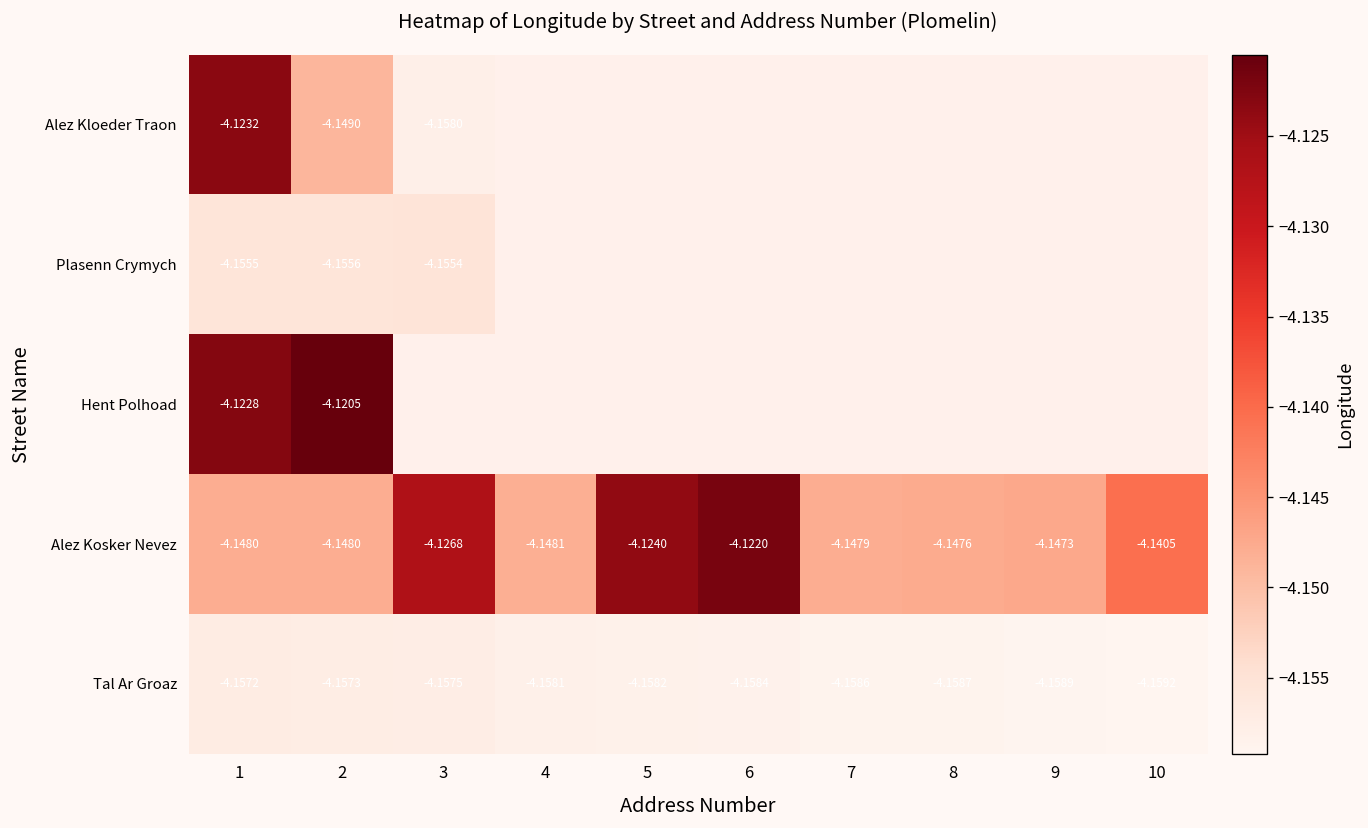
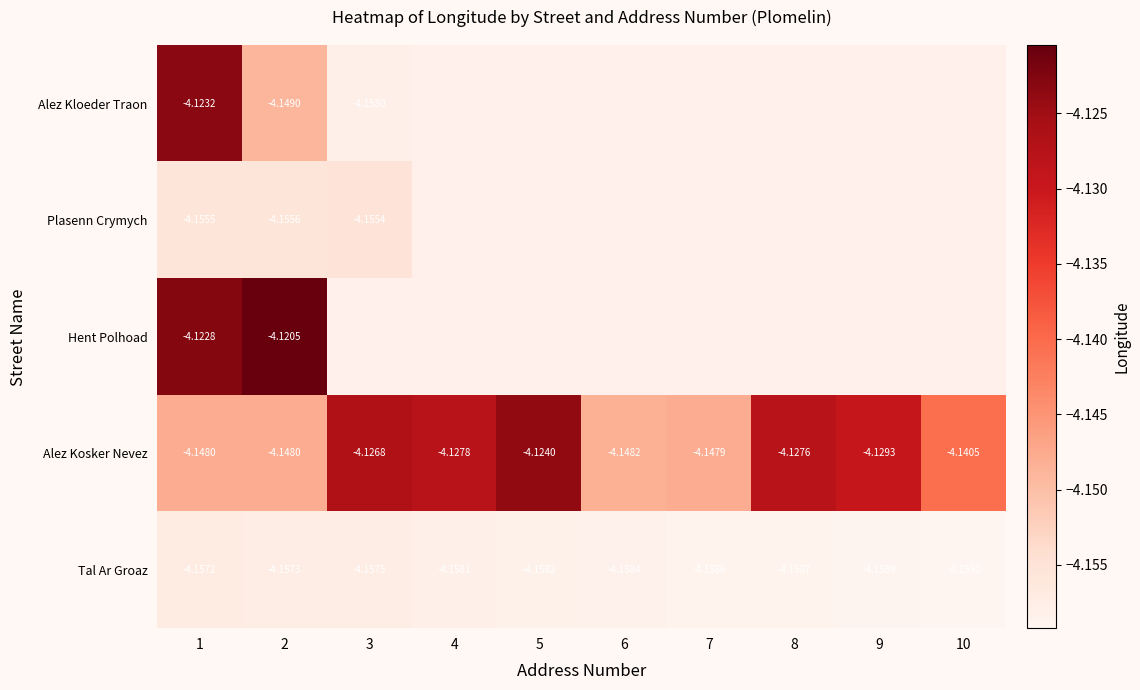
Alez Kosker Nevez, 4: -4.1481 -> -4.1278
Alez Kosker Nevez, 6: -4.1220 -> -4.1482
Alez Kosker Nevez, 8: -4.1476 -> -4.1276
Alez Kosker Nevez, 9: -4.1473 -> -4.1293
